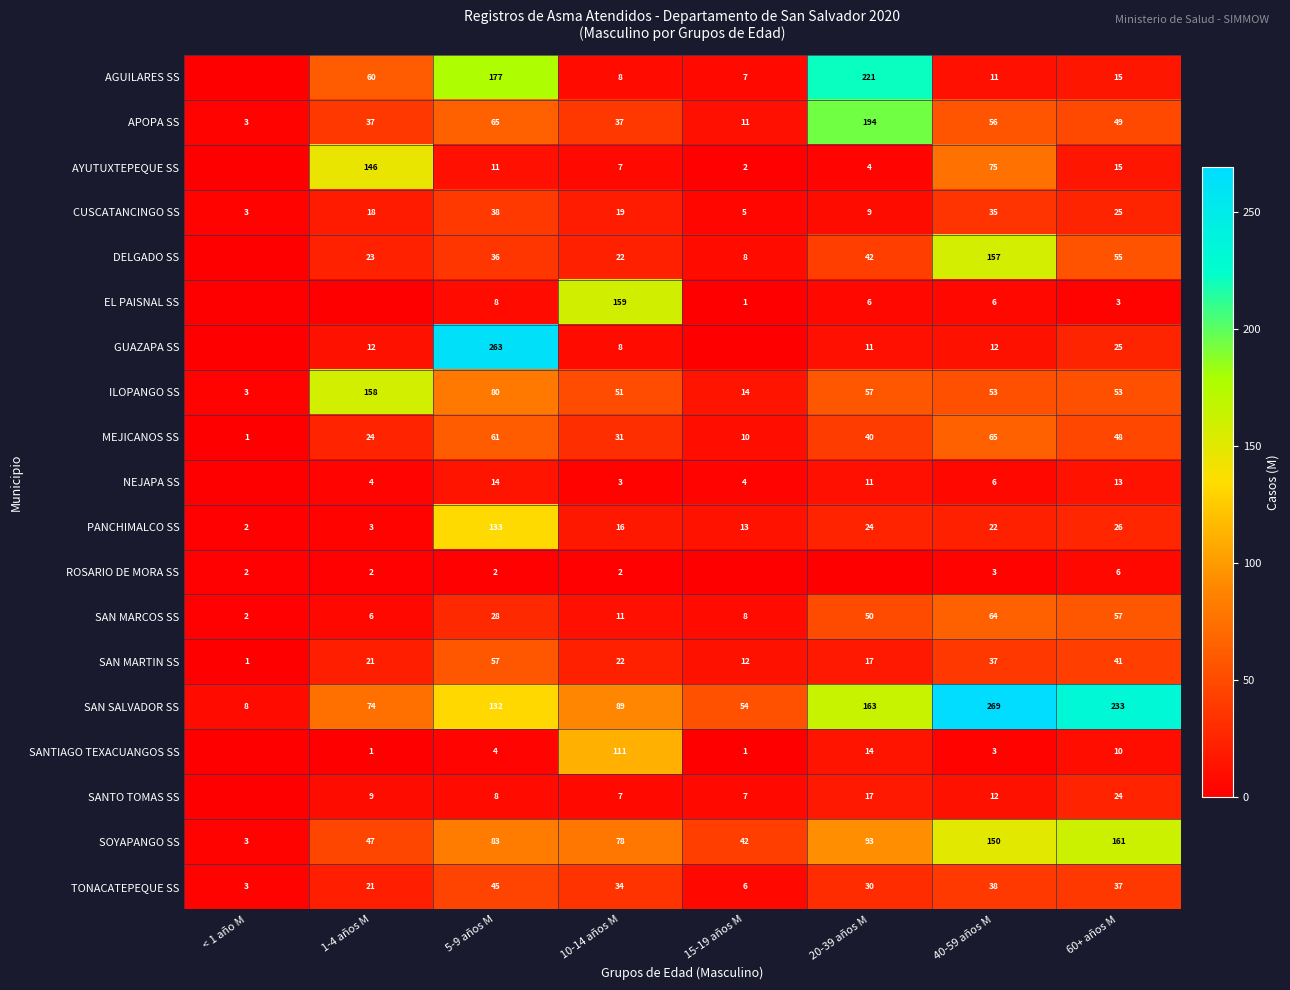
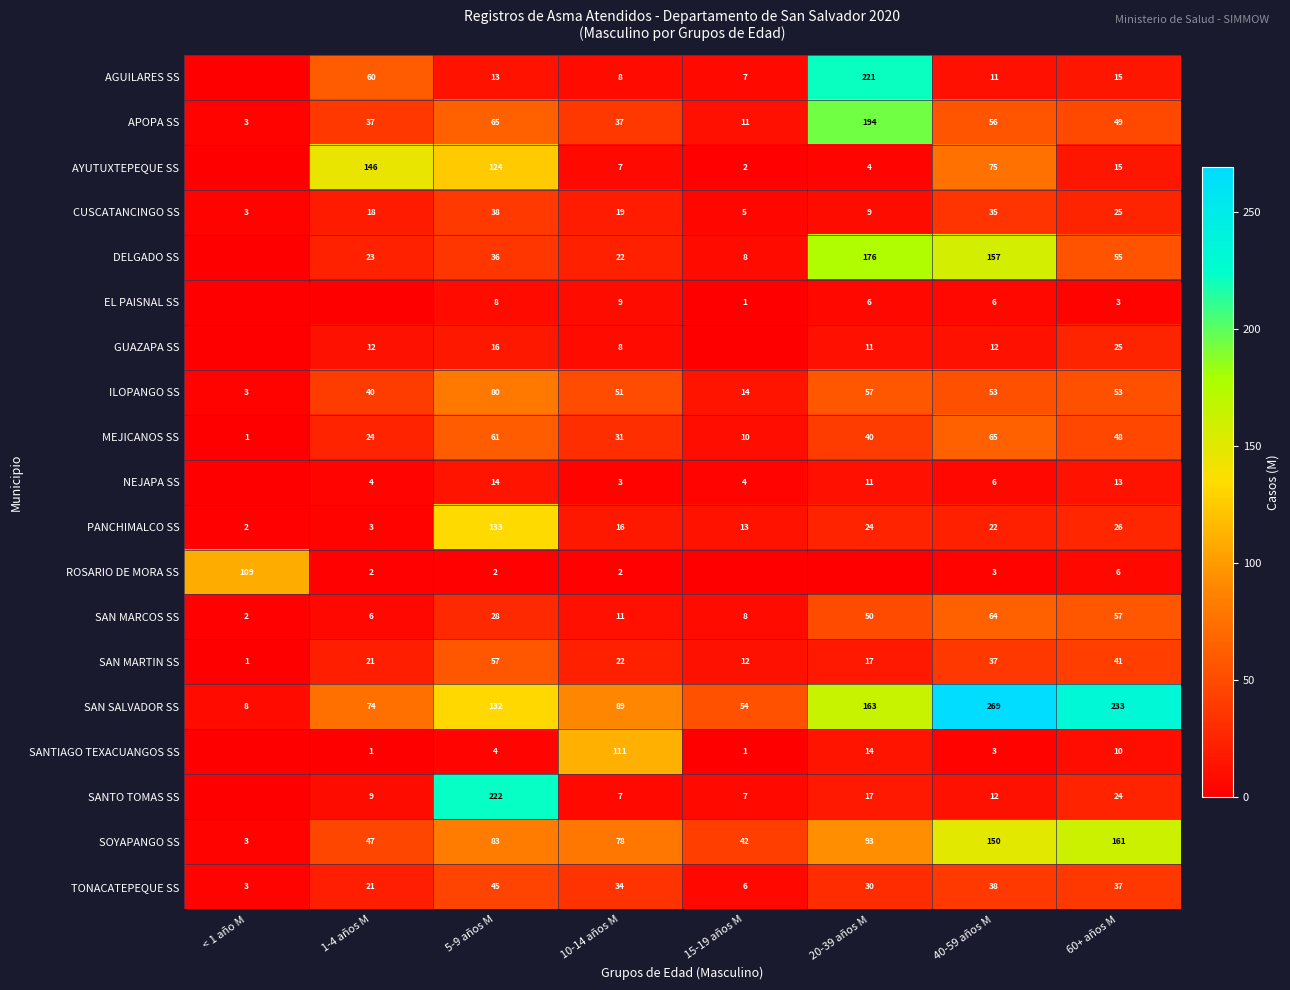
AGUILARES SS, 5-9 años M: 177 -> 13
AYUTUXTEPEQUE SS, 5-9 años M: 11 -> 124
DELGADO SS, 20-39 años M: 42 -> 176
EL PAISNAL SS, 10-14 años M: 159 -> 9
GUAZAPA SS, 5-9 años M: 263 -> 16
ILOPANGO SS, 1-4 años M: 158 -> 40
ROSARIO DE MORA SS, < 1 año M: 2 -> 109
SANTO TOMAS SS, 5-9 años M: 8 -> 222
